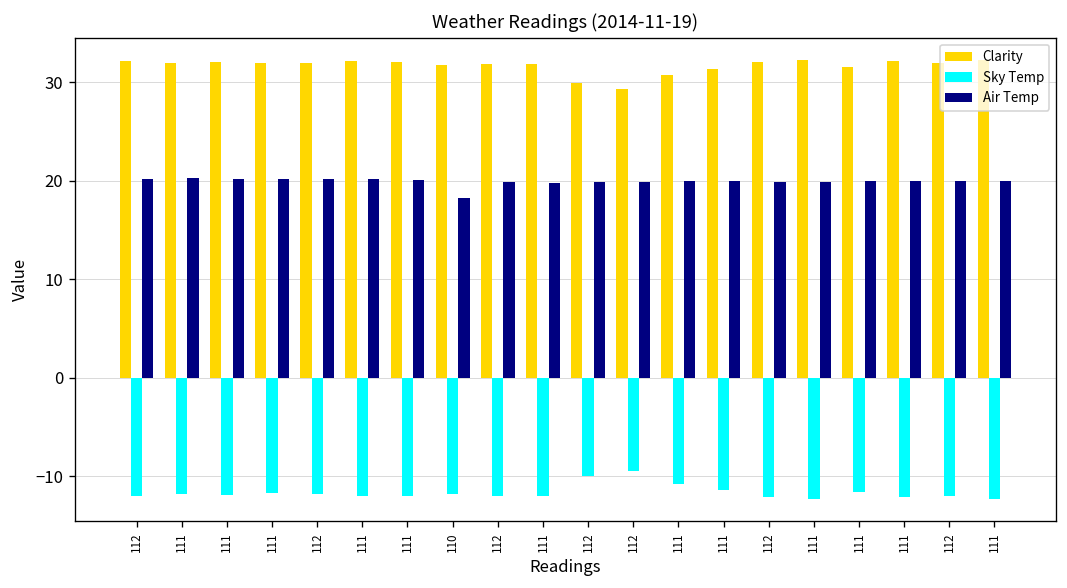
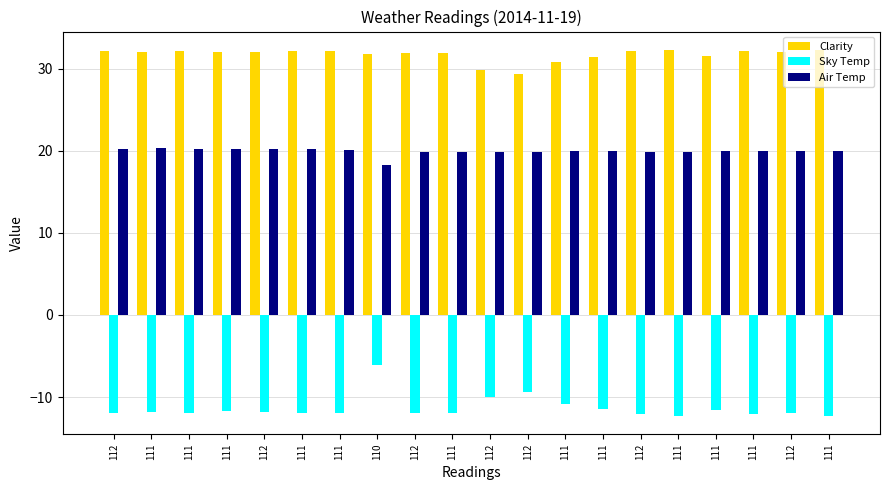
Sky Temp, 110: -12 -> -6
